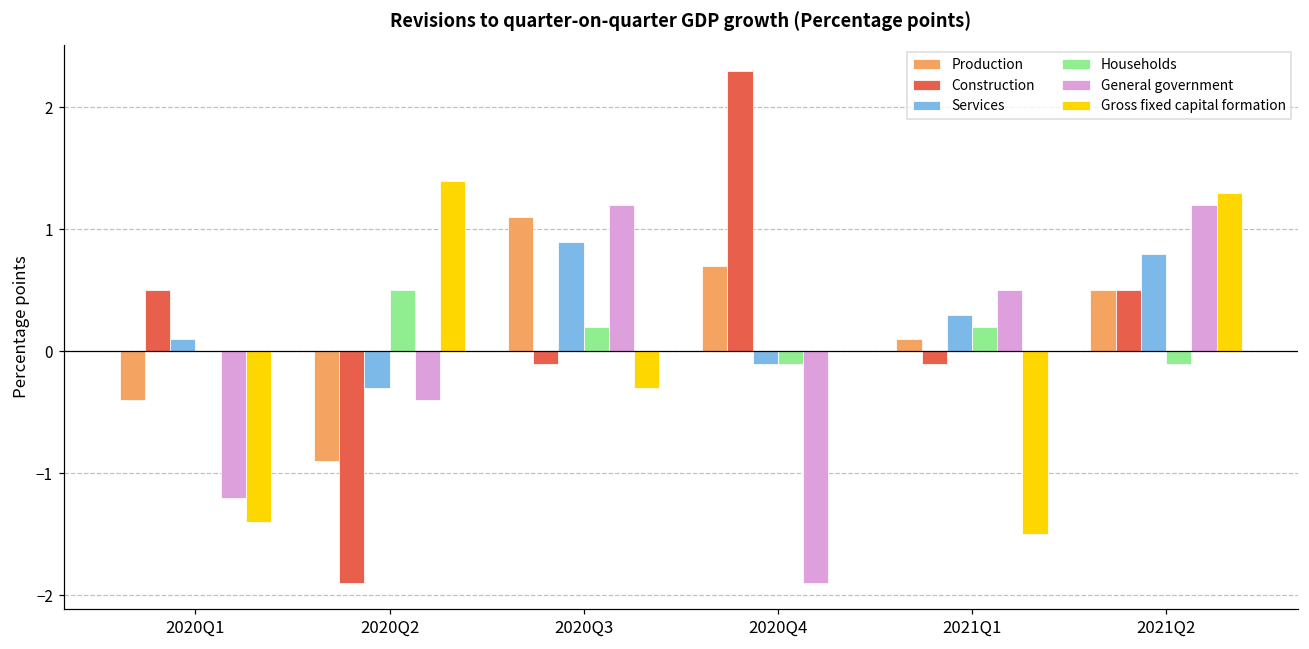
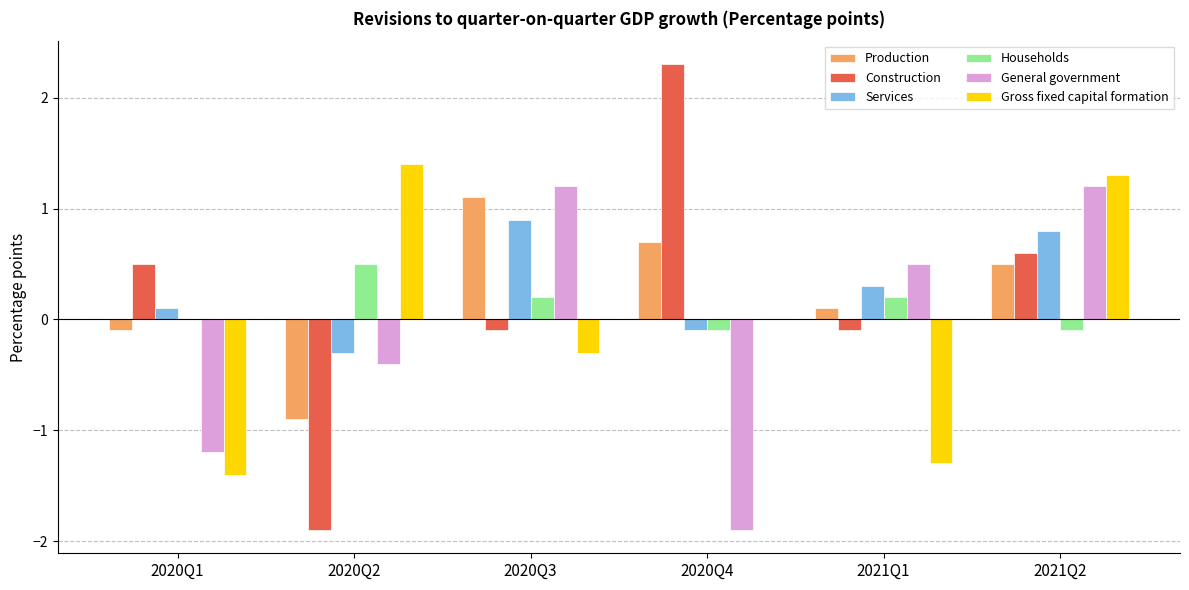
Production, 2020Q1: -0.4 -> -0.1
Gross fixed capital formation, 2021Q1: -1.5 -> -1.3
Construction, 2021Q2: 0.5 -> 0.6
